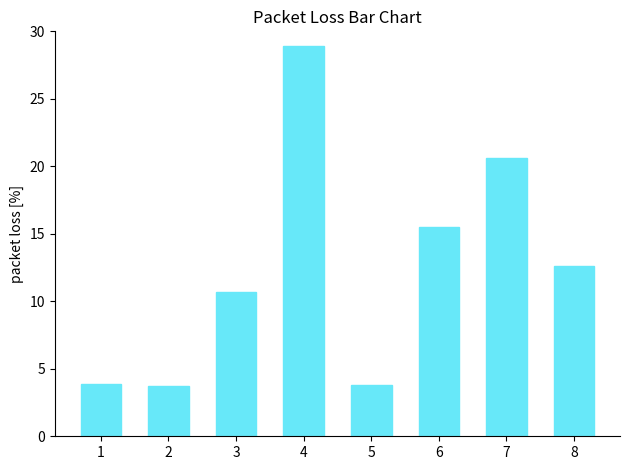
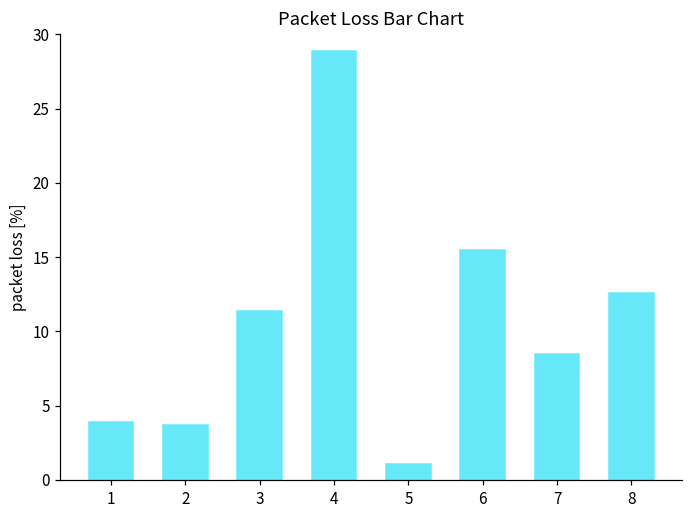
3: 10.7 -> 11.4
5: 3.8 -> 1.1
7: 20.6 -> 8.5
